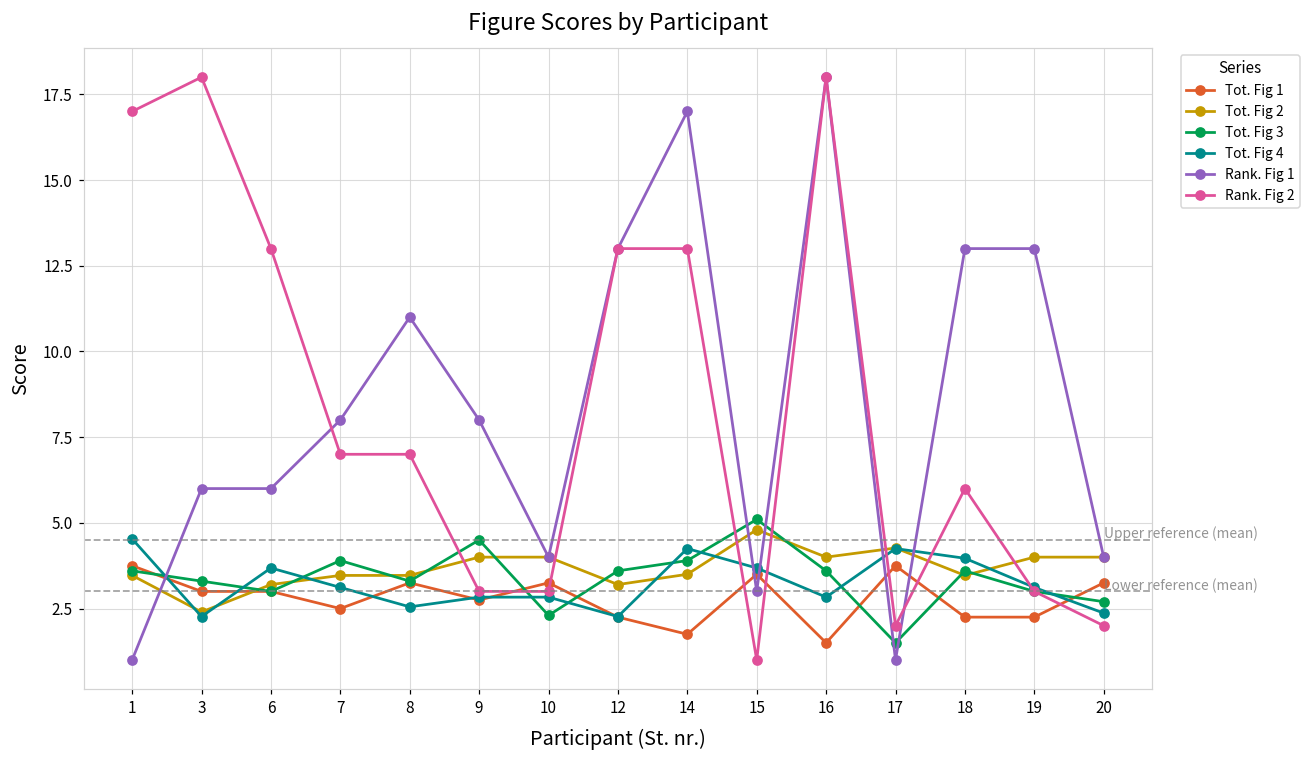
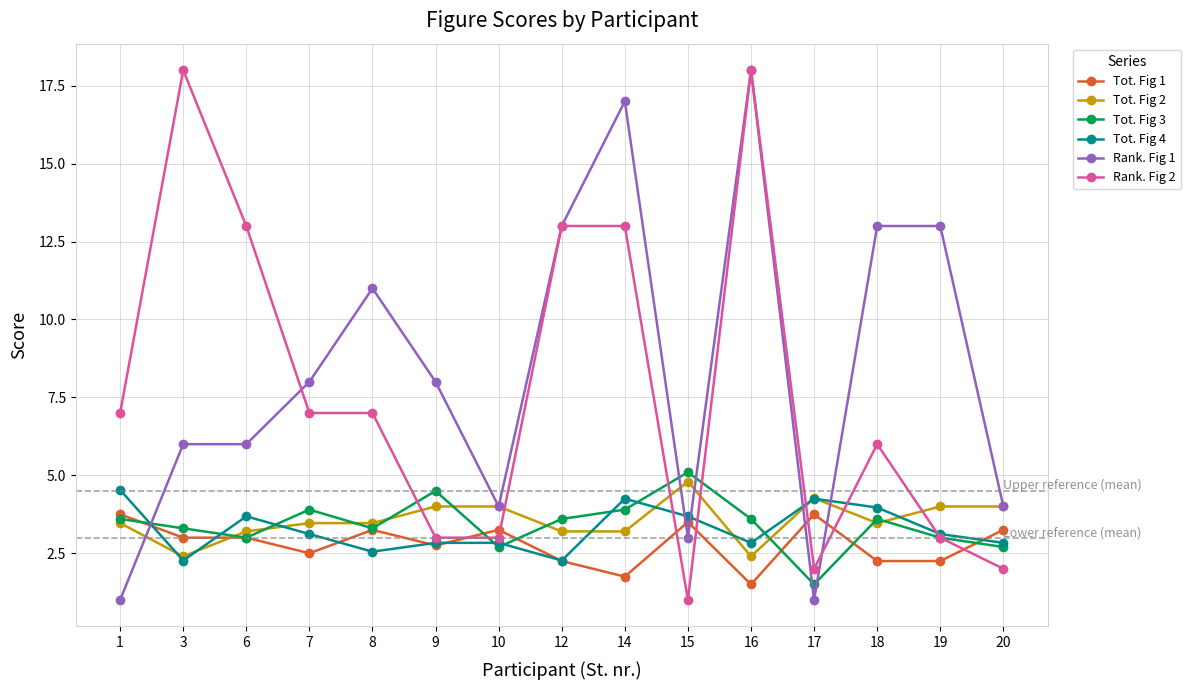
Rank. Fig 2, 1: 17 -> 7
Tot. Fig 3, 10: 2.3 -> 2.7
Tot. Fig 2, 14: 3.5 -> 3.2
Tot. Fig 2, 16: 4.0 -> 2.4
Tot. Fig 4, 20: 2.4 -> 2.8
